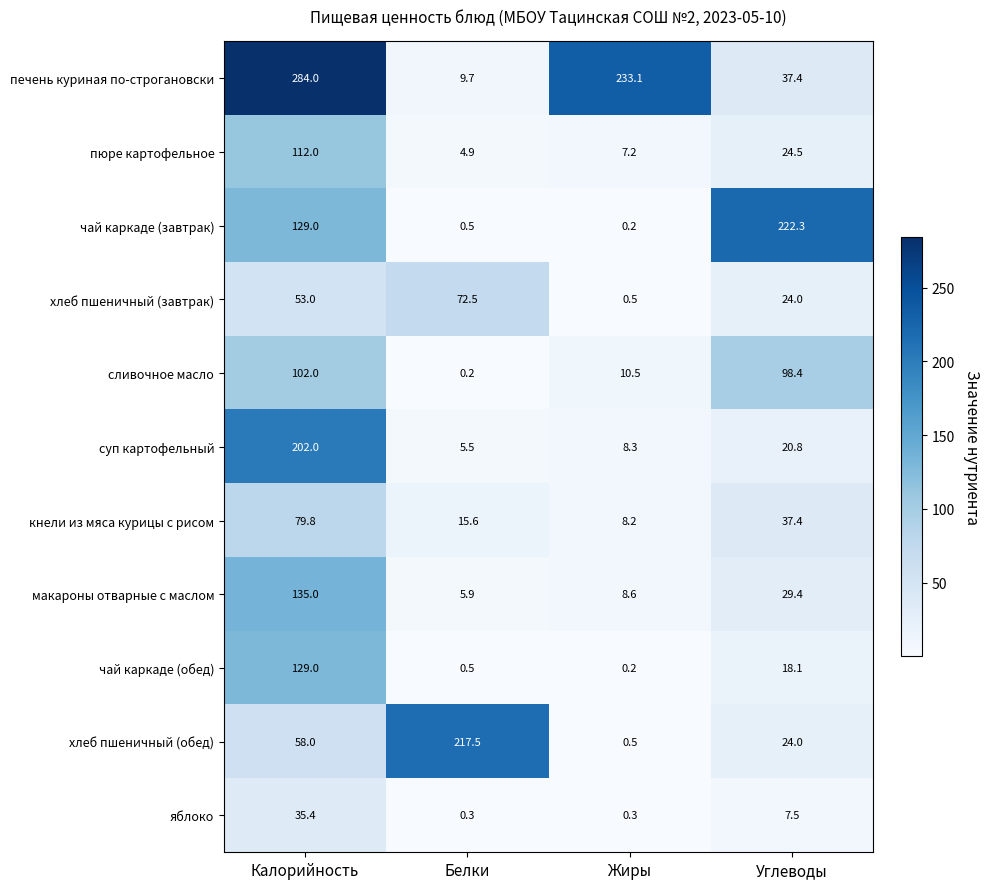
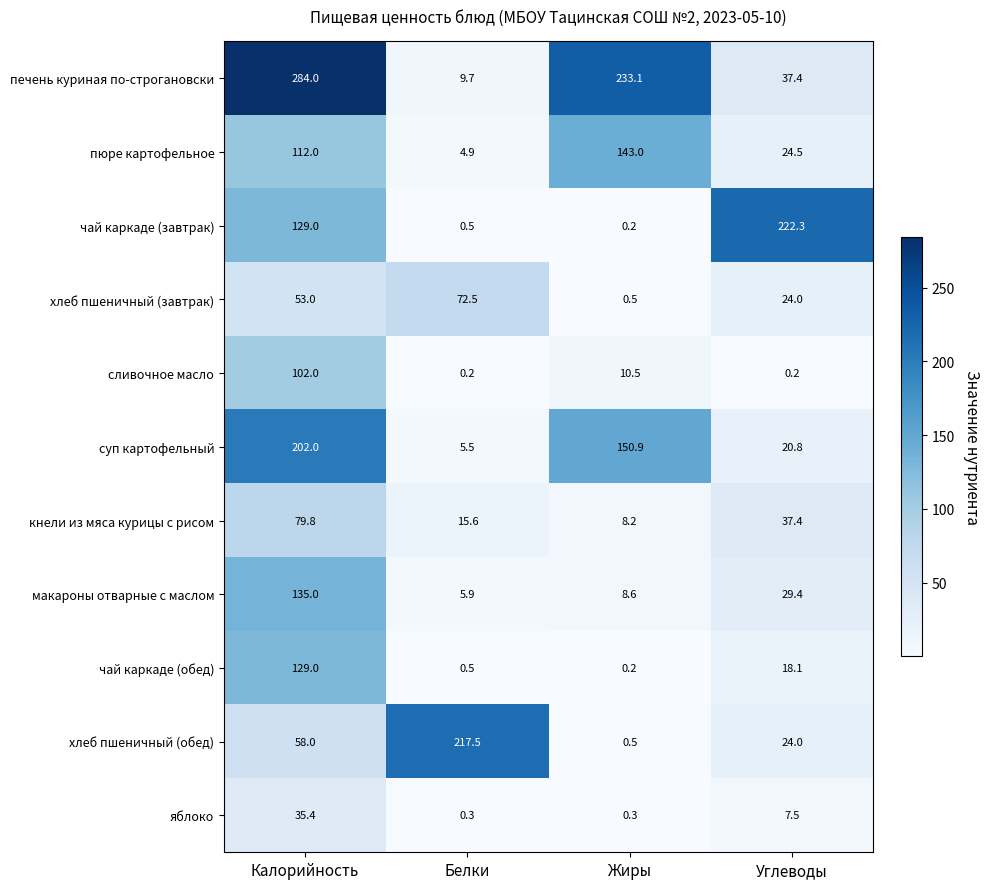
пюре картофельное, Жиры: 7.2 -> 143.0
сливочное масло, Углеводы: 98.4 -> 0.2
суп картофельный, Жиры: 8.3 -> 150.9
